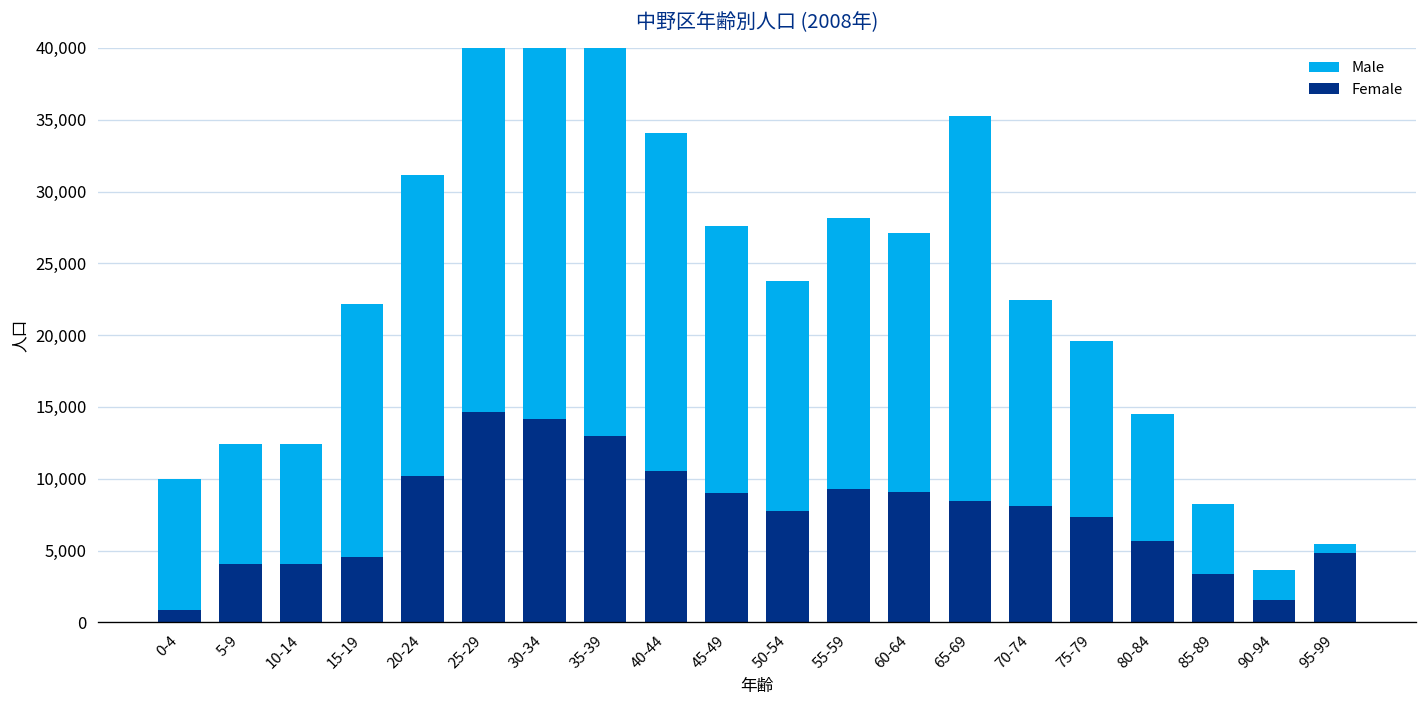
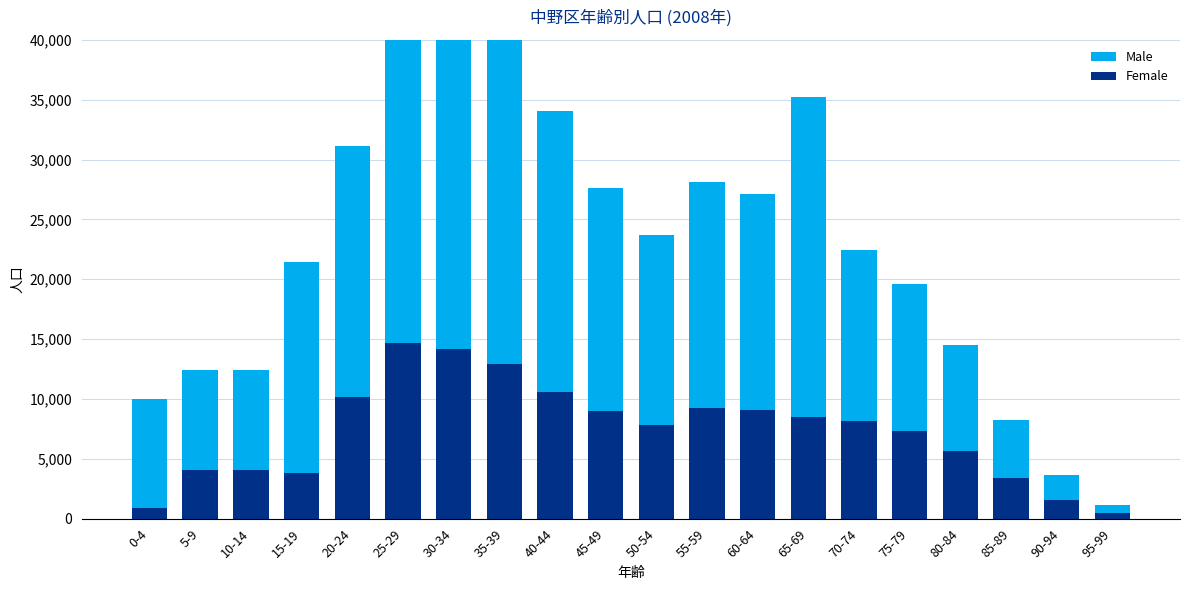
Female, 15-19: 4,600 -> 3,800
Female, 95-99: 4,900 -> 500
